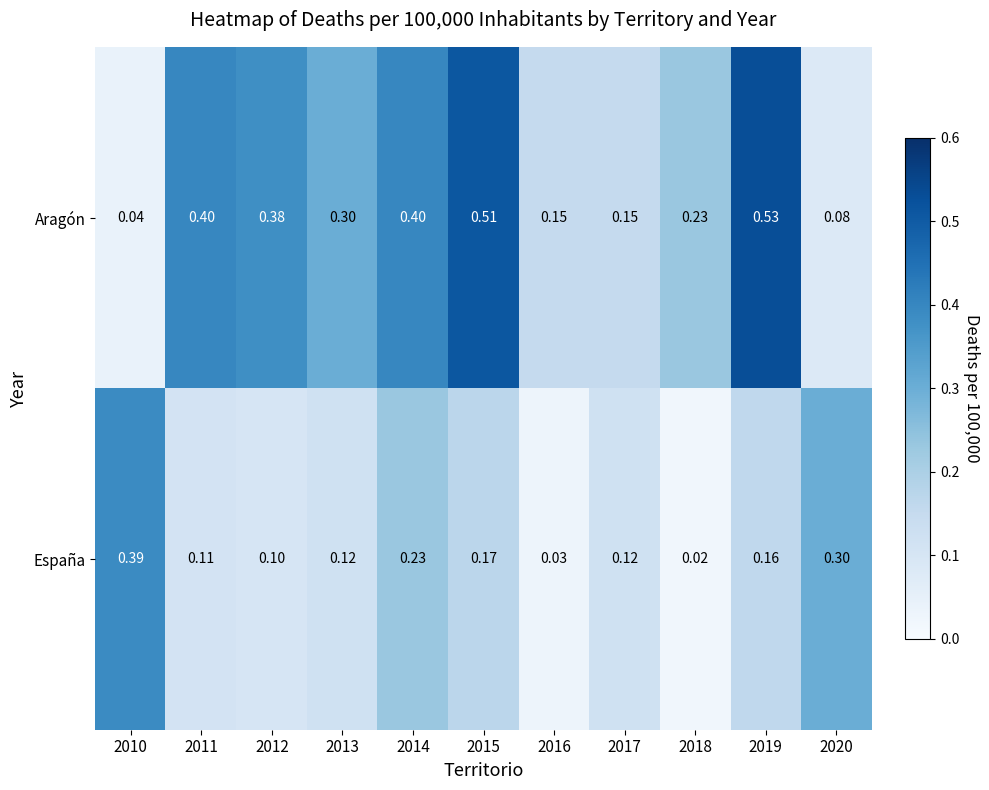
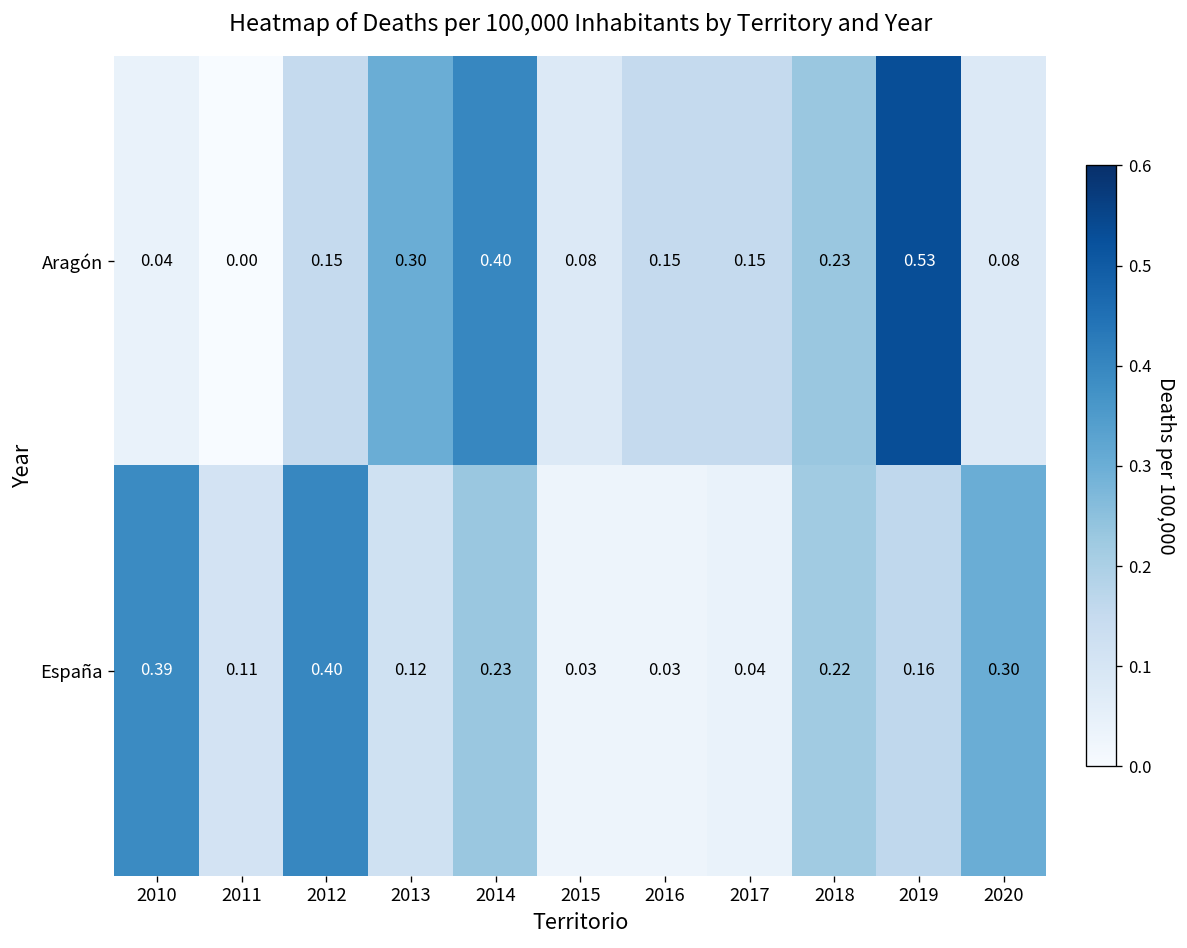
Aragón, 2011: 0.40 -> 0.00
Aragón, 2012: 0.38 -> 0.15
Aragón, 2015: 0.51 -> 0.08
España, 2012: 0.10 -> 0.40
España, 2015: 0.17 -> 0.03
España, 2017: 0.12 -> 0.04
España, 2018: 0.02 -> 0.22
